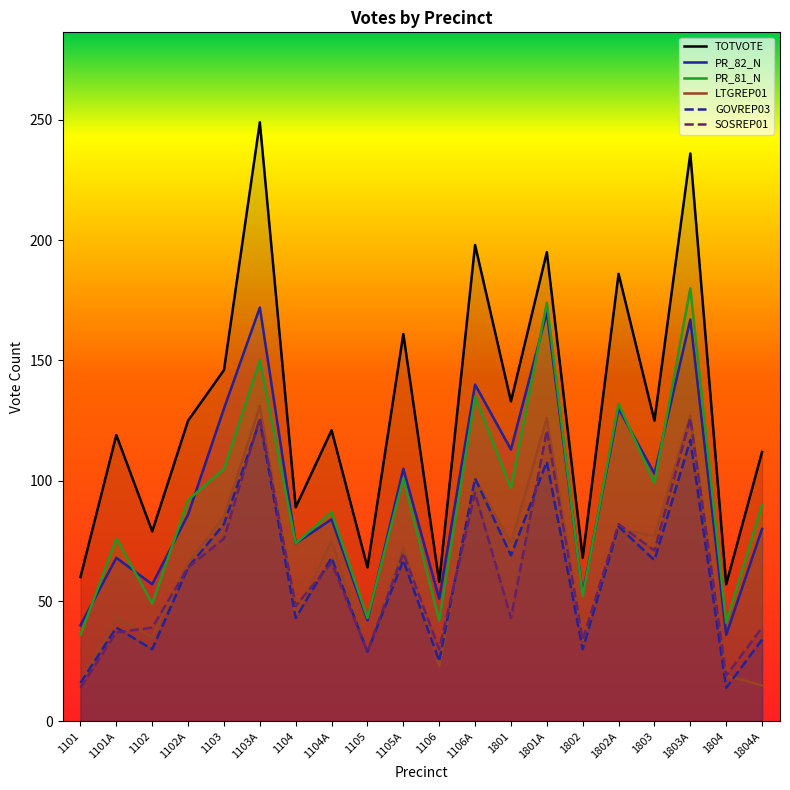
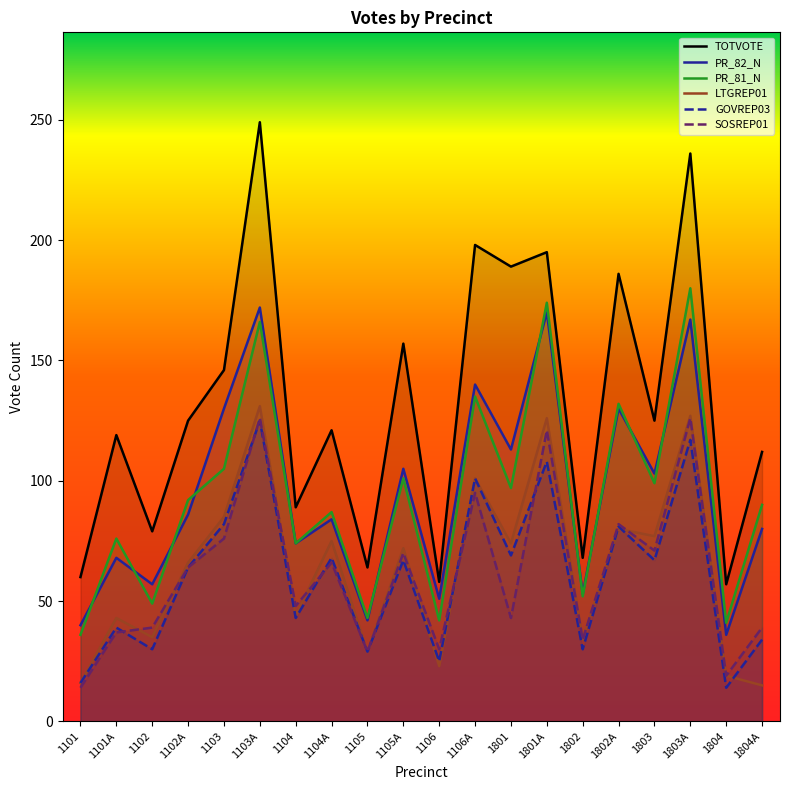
PR_81_N, 1103A: 150 -> 166
TOTVOTE, 1105A: 161 -> 157
TOTVOTE, 1801: 133 -> 189
